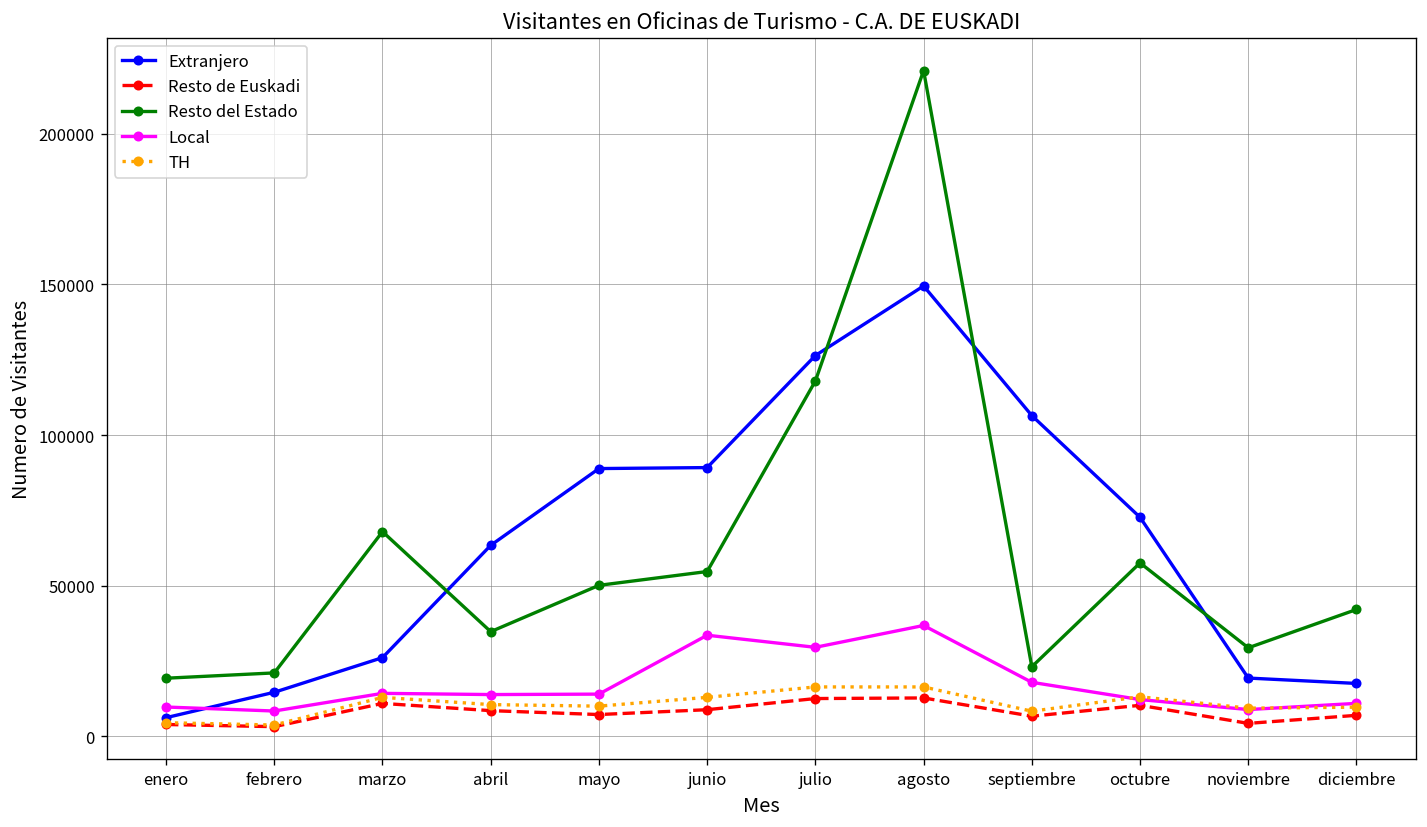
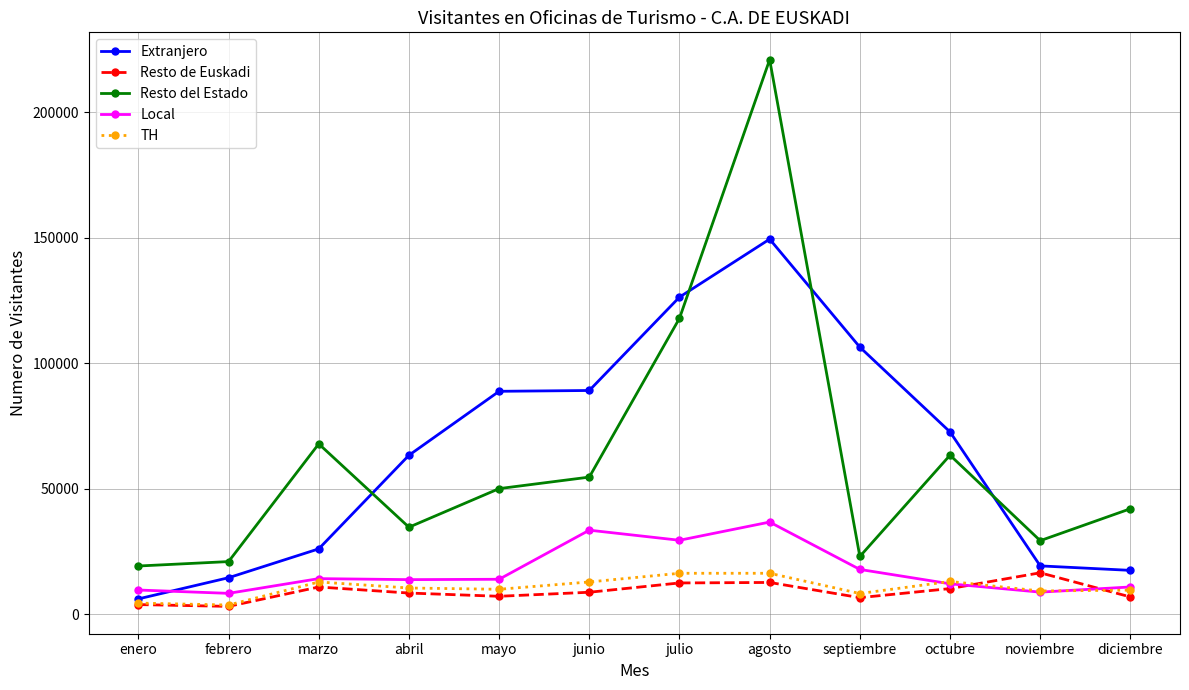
Resto del Estado, octubre: 58000 -> 63000
Resto de Euskadi, noviembre: 4000 -> 17000
